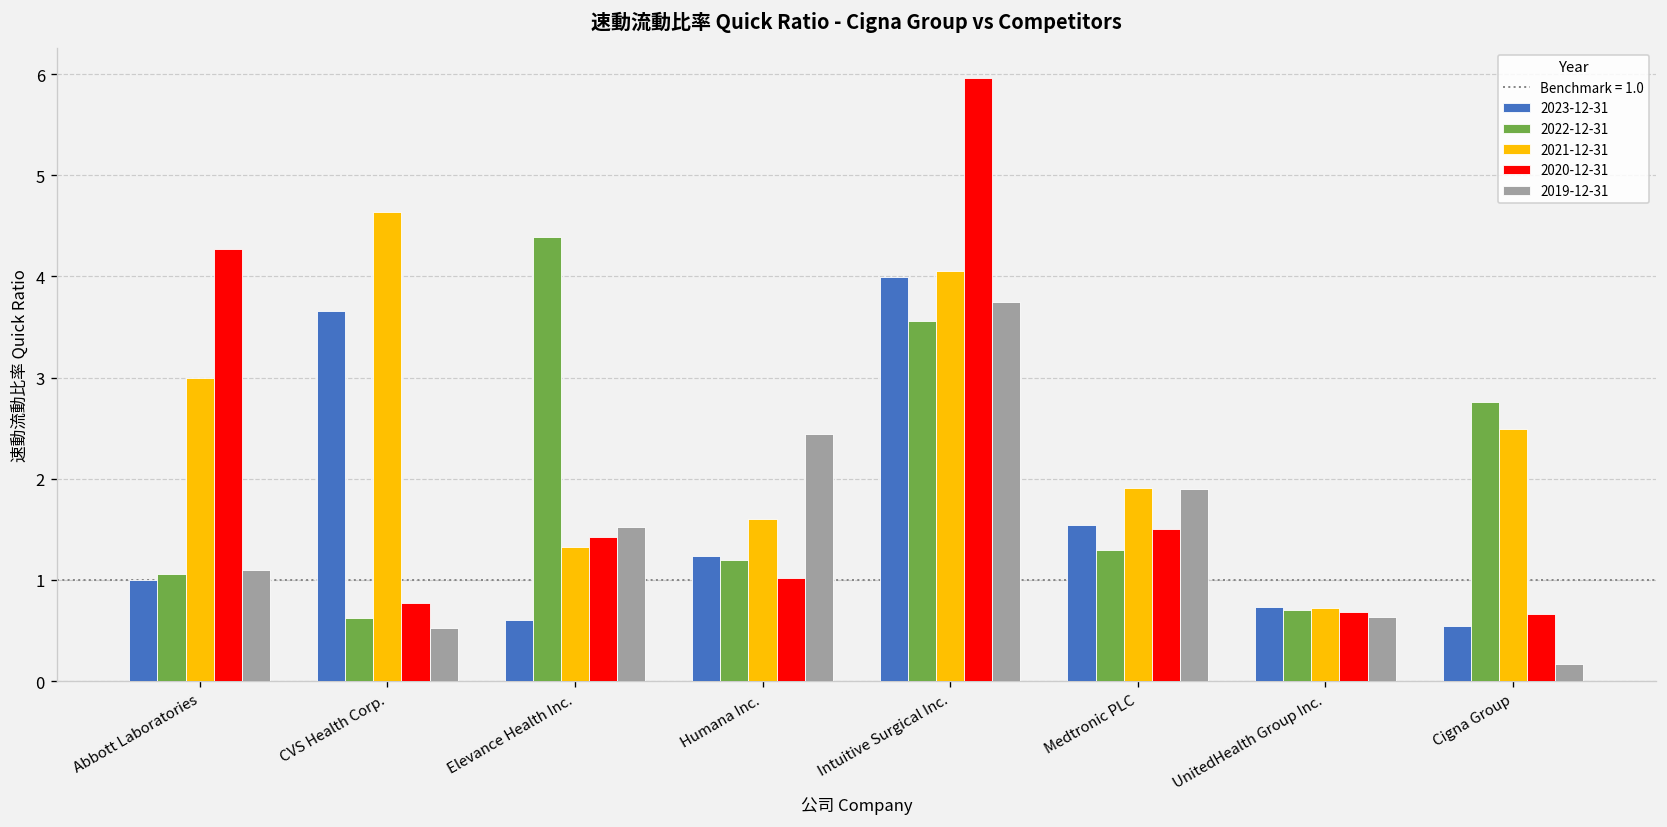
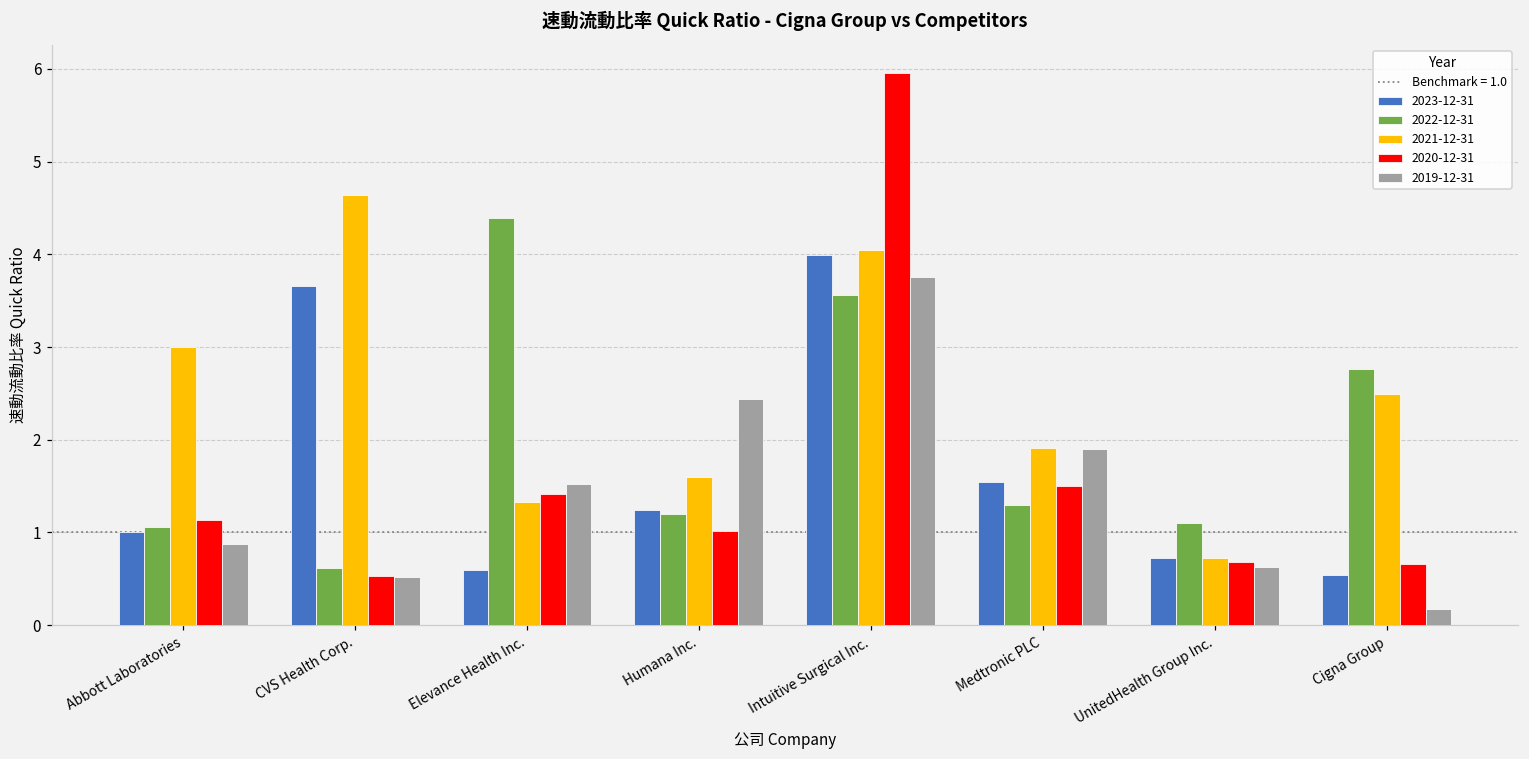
2020-12-31, Abbott Laboratories: 4.3 -> 1.1
2019-12-31, Abbott Laboratories: 1.1 -> 0.9
2020-12-31, CVS Health Corp.: 0.8 -> 0.5
2022-12-31, UnitedHealth Group Inc.: 0.7 -> 1.1
